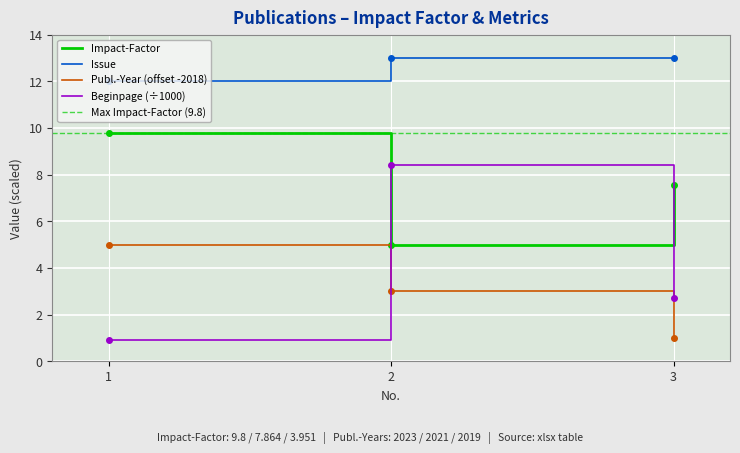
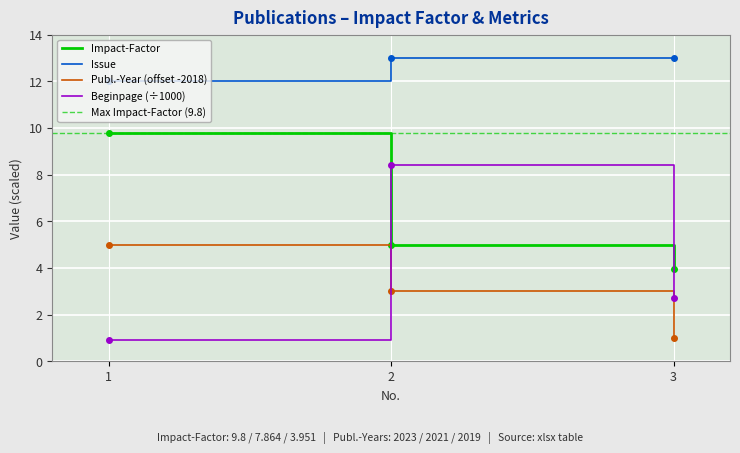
Impact-Factor, 3: 7.5 -> 4.0
